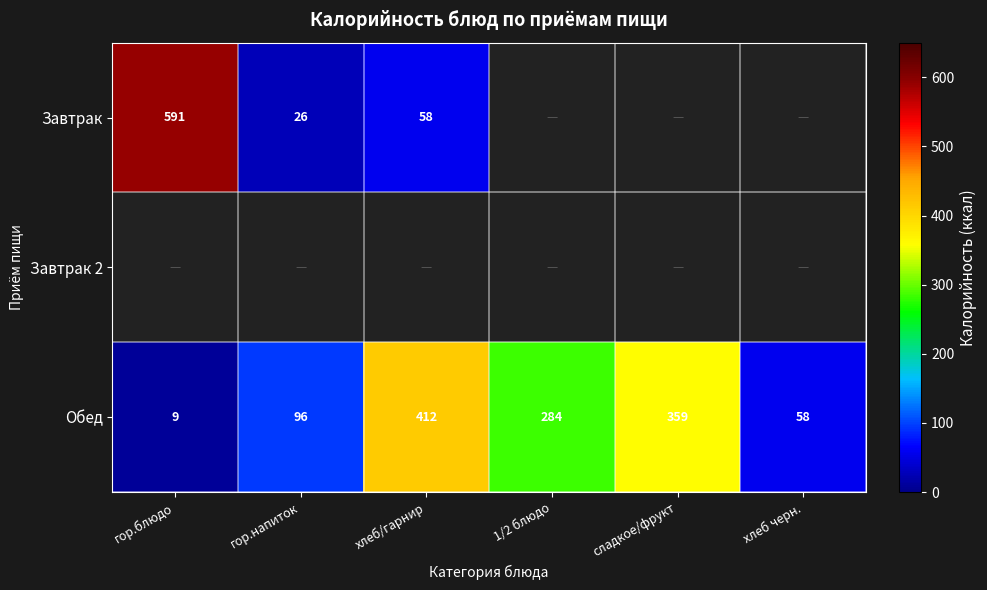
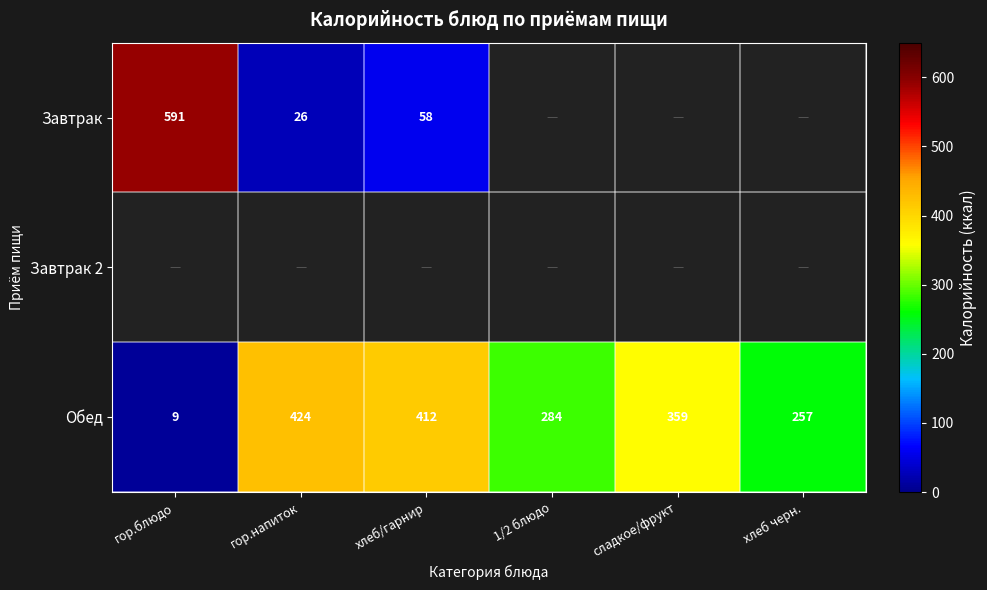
Обед, гор.напиток: 96 -> 424
Обед, хлеб черн.: 58 -> 257
